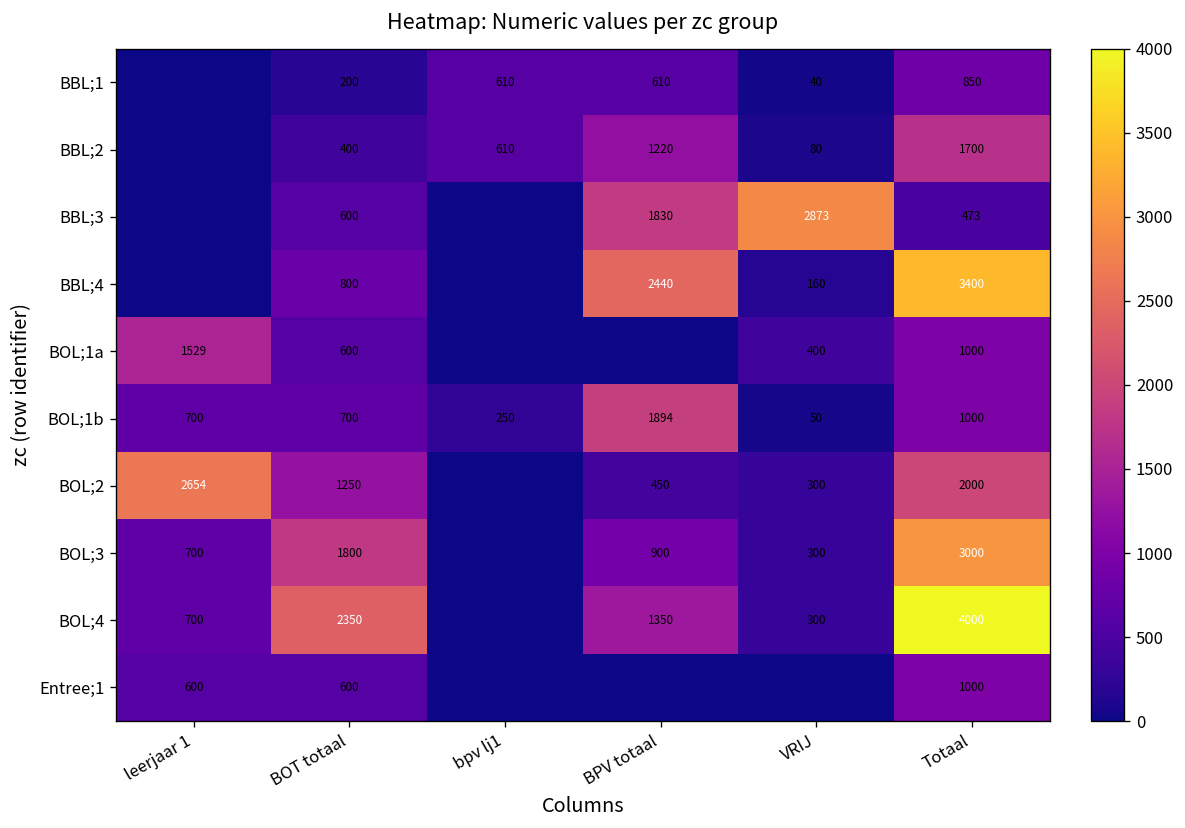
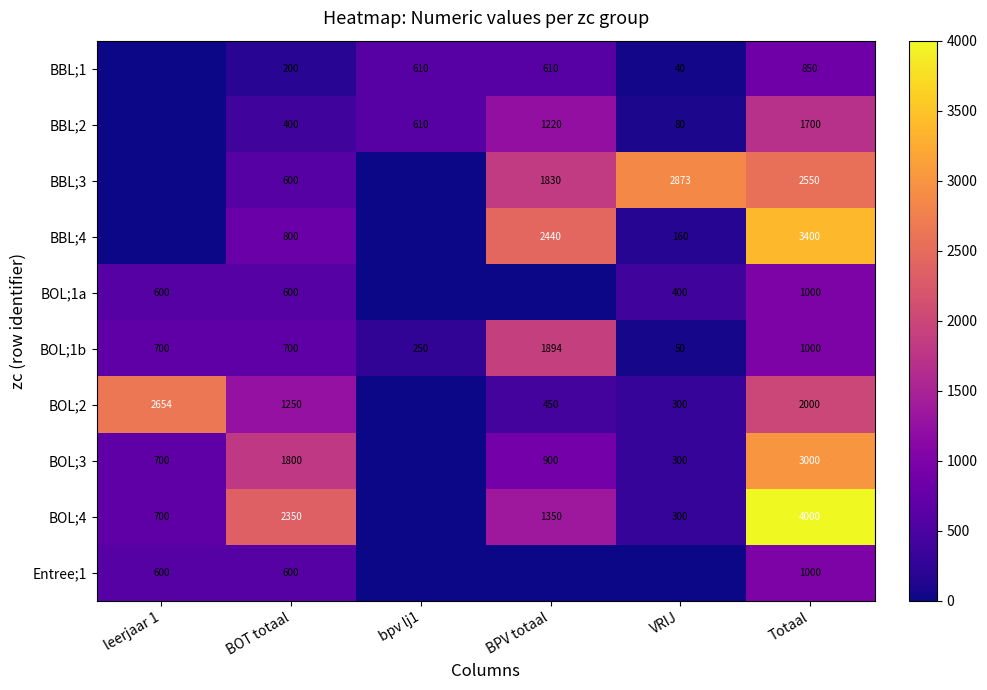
BBL;3, Totaal: 473 -> 2550
BOL;1a, leerjaar 1: 1529 -> 600
